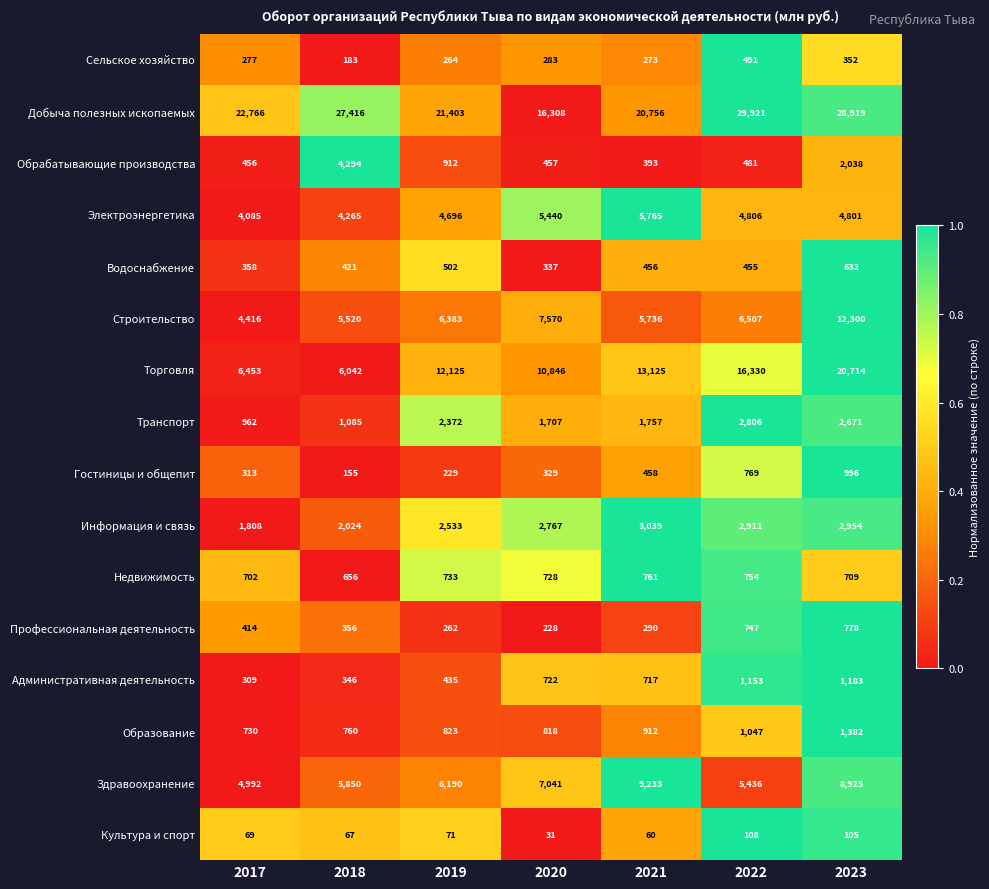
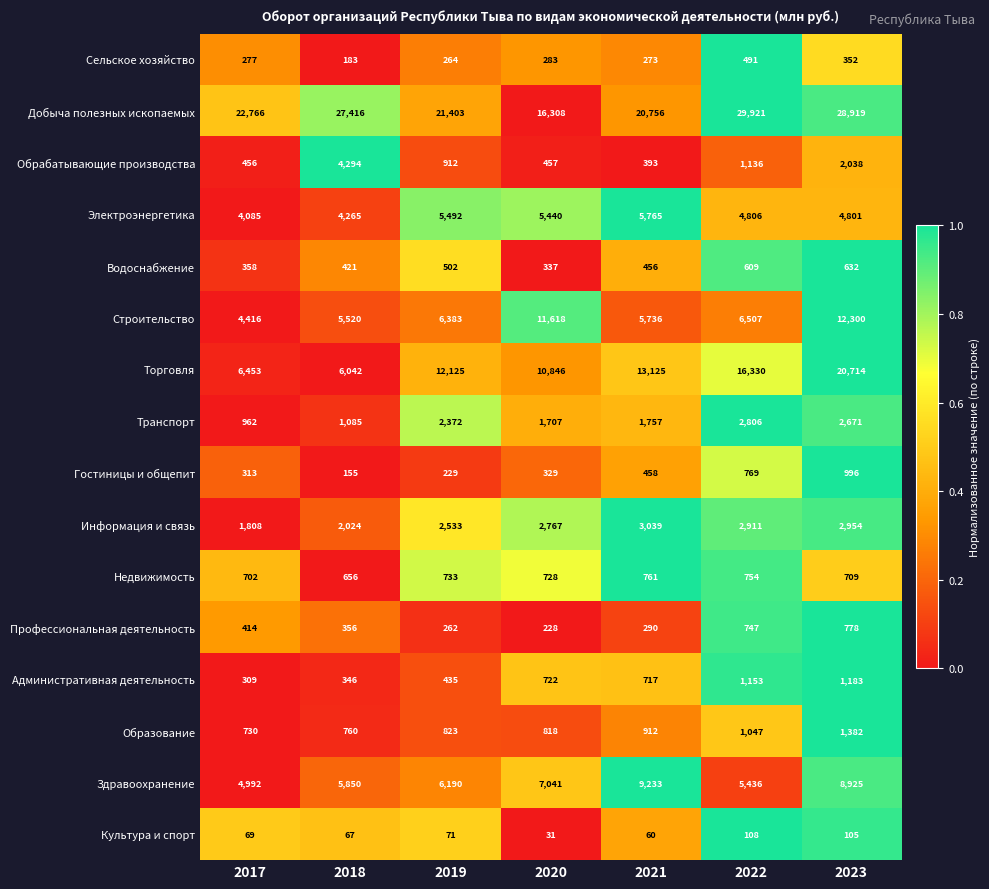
Обрабатывающие производства, 2022: 481 -> 1,136
Электроэнергетика, 2019: 4,696 -> 5,492
Водоснабжение, 2022: 455 -> 609
Строительство, 2020: 7,570 -> 11,618
